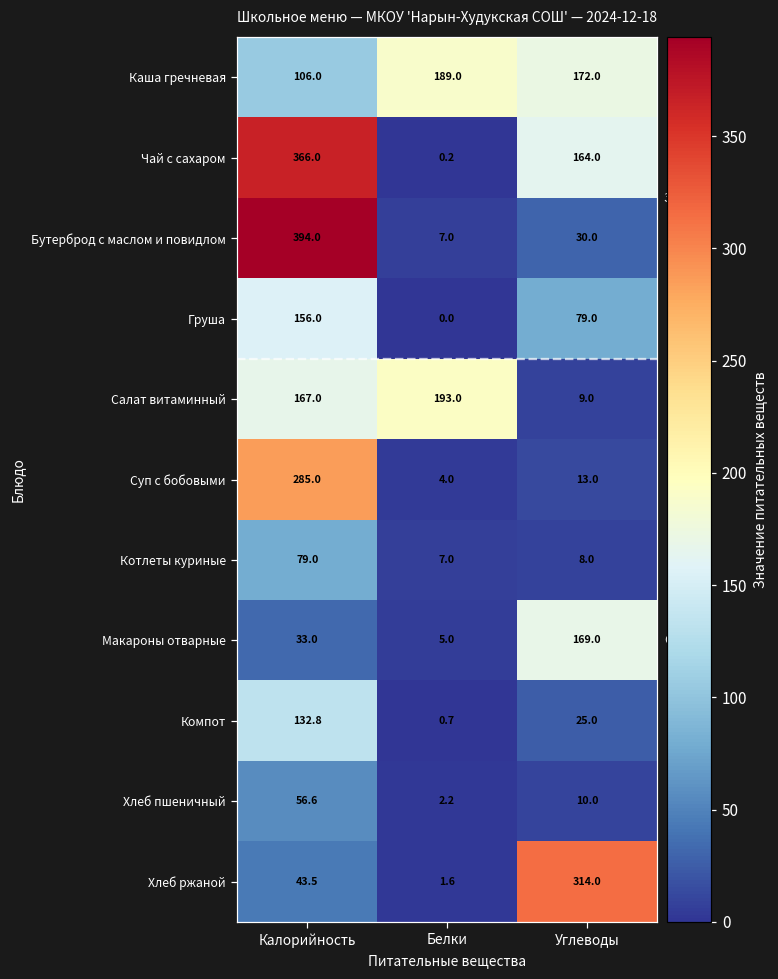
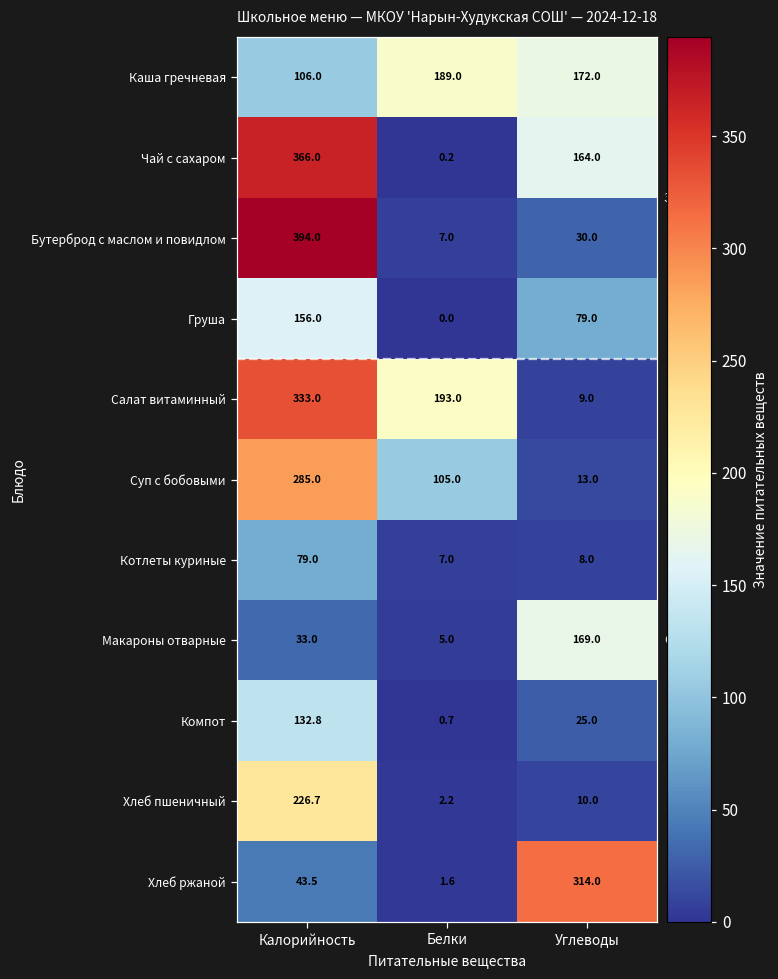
Салат витаминный, Калорийность: 167.0 -> 333.0
Суп с бобовыми, Белки: 4.0 -> 105.0
Хлеб пшеничный, Калорийность: 56.6 -> 226.7
